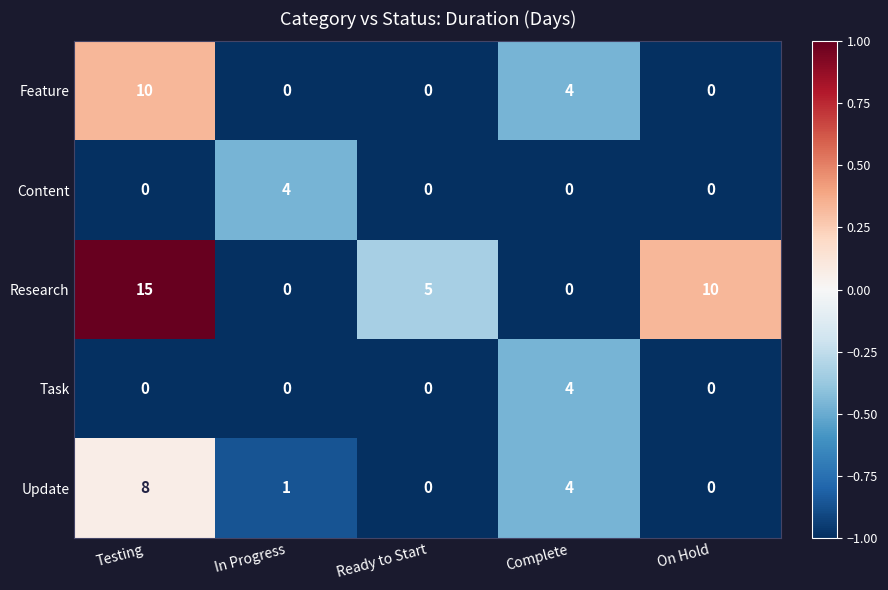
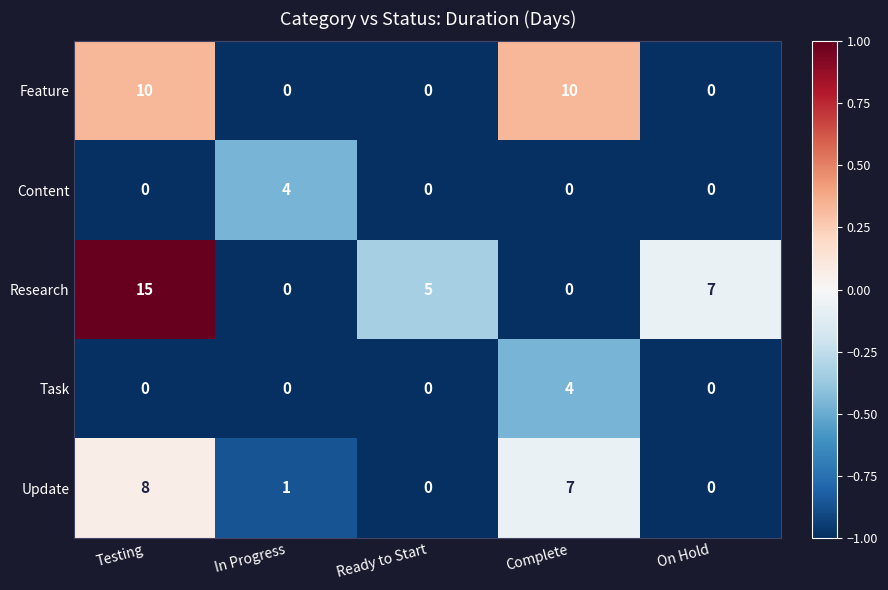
Feature, Complete: 4 -> 10
Research, On Hold: 10 -> 7
Update, Complete: 4 -> 7
